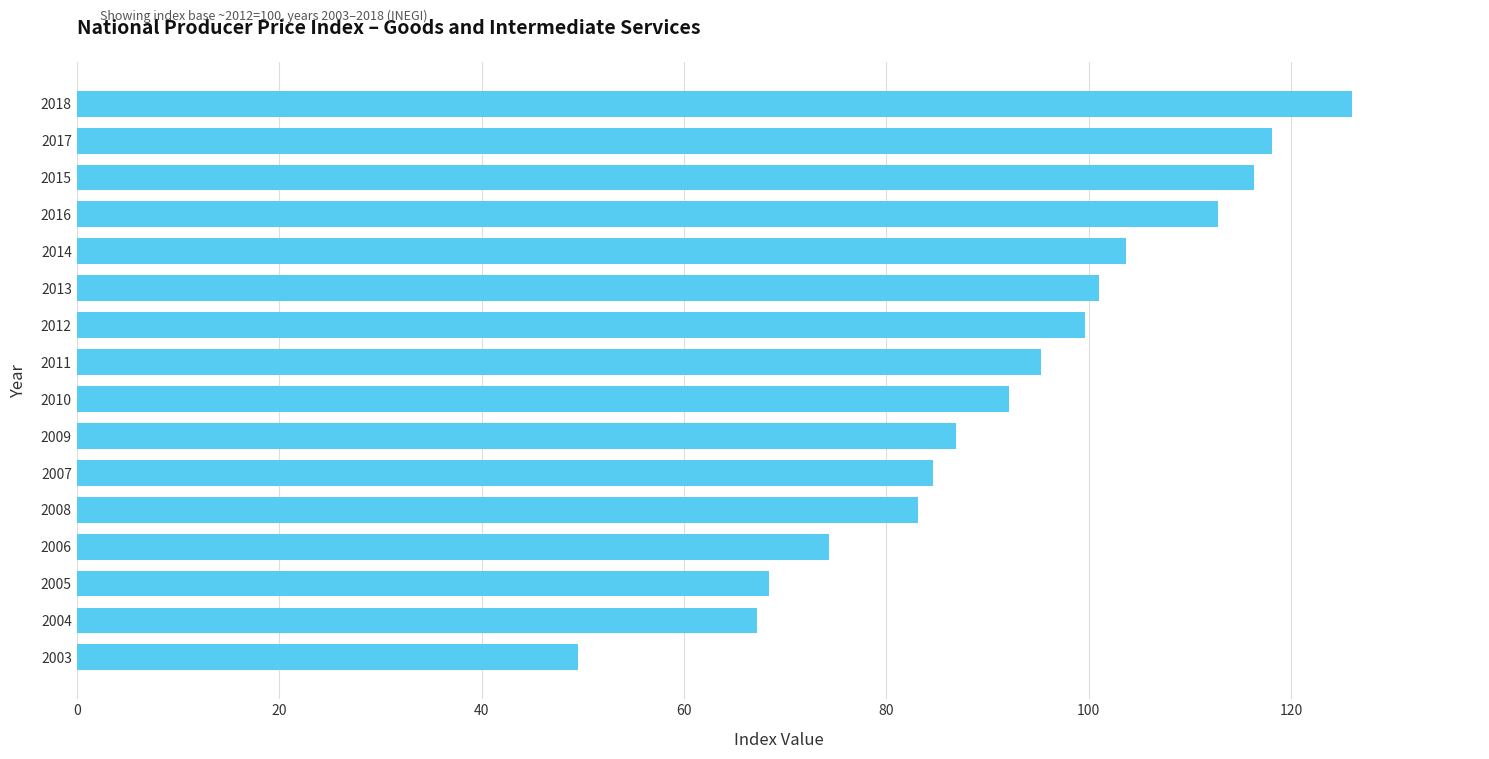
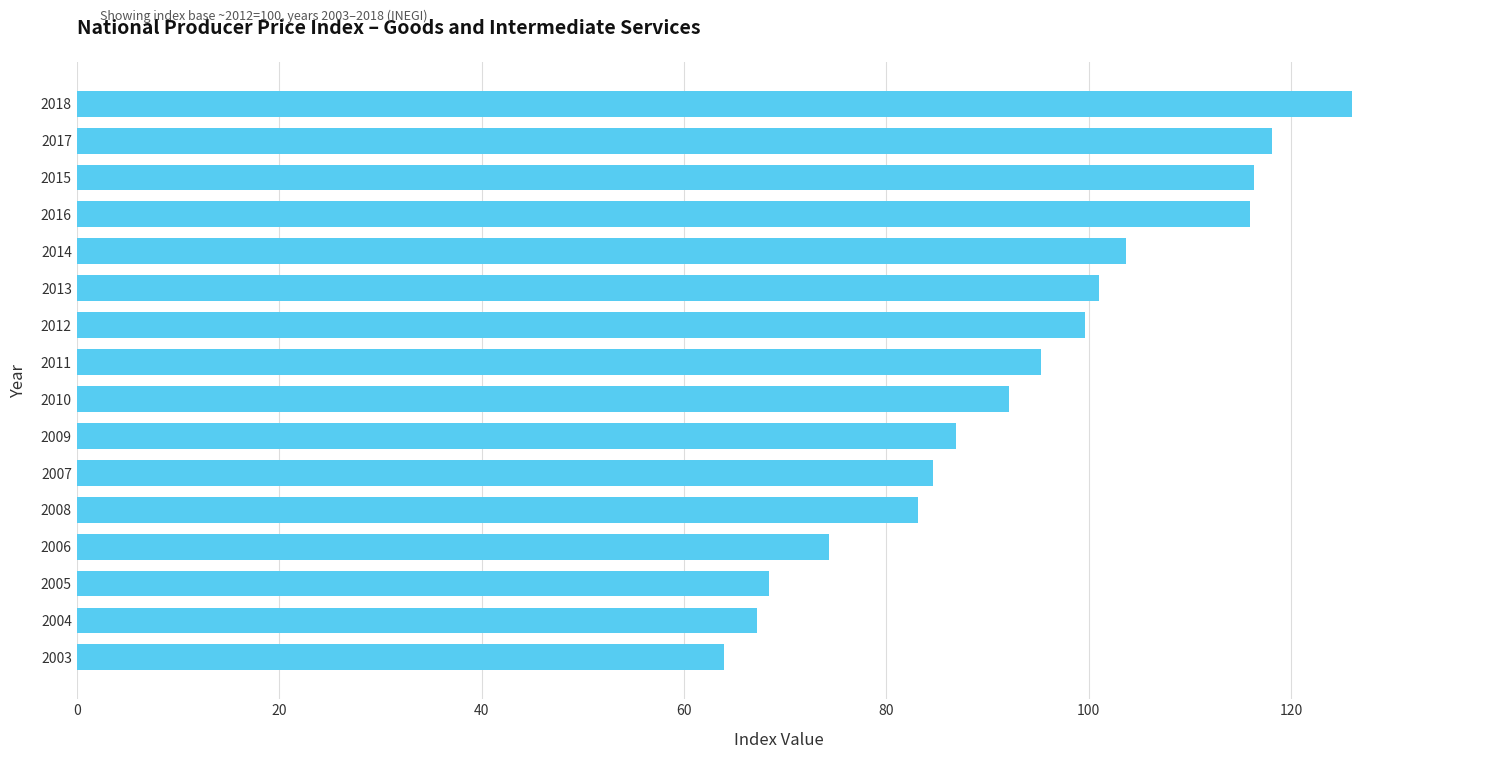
2016: 112.8 -> 116.0
2003: 49.5 -> 64.0
